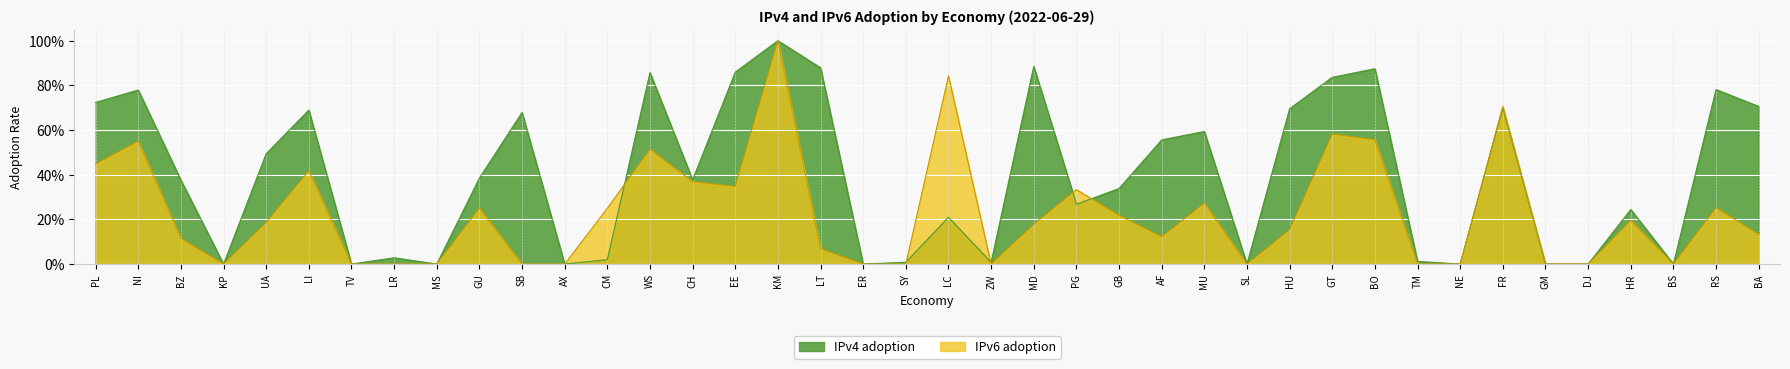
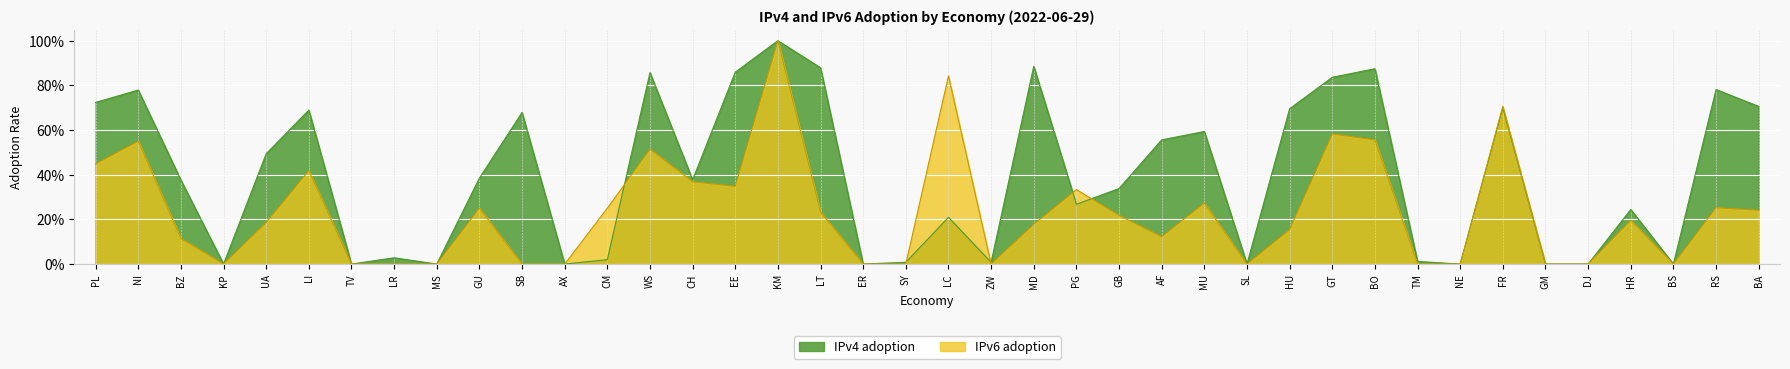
IPv6 adoption, LT: 7% -> 23%
IPv6 adoption, BA: 13% -> 24%
